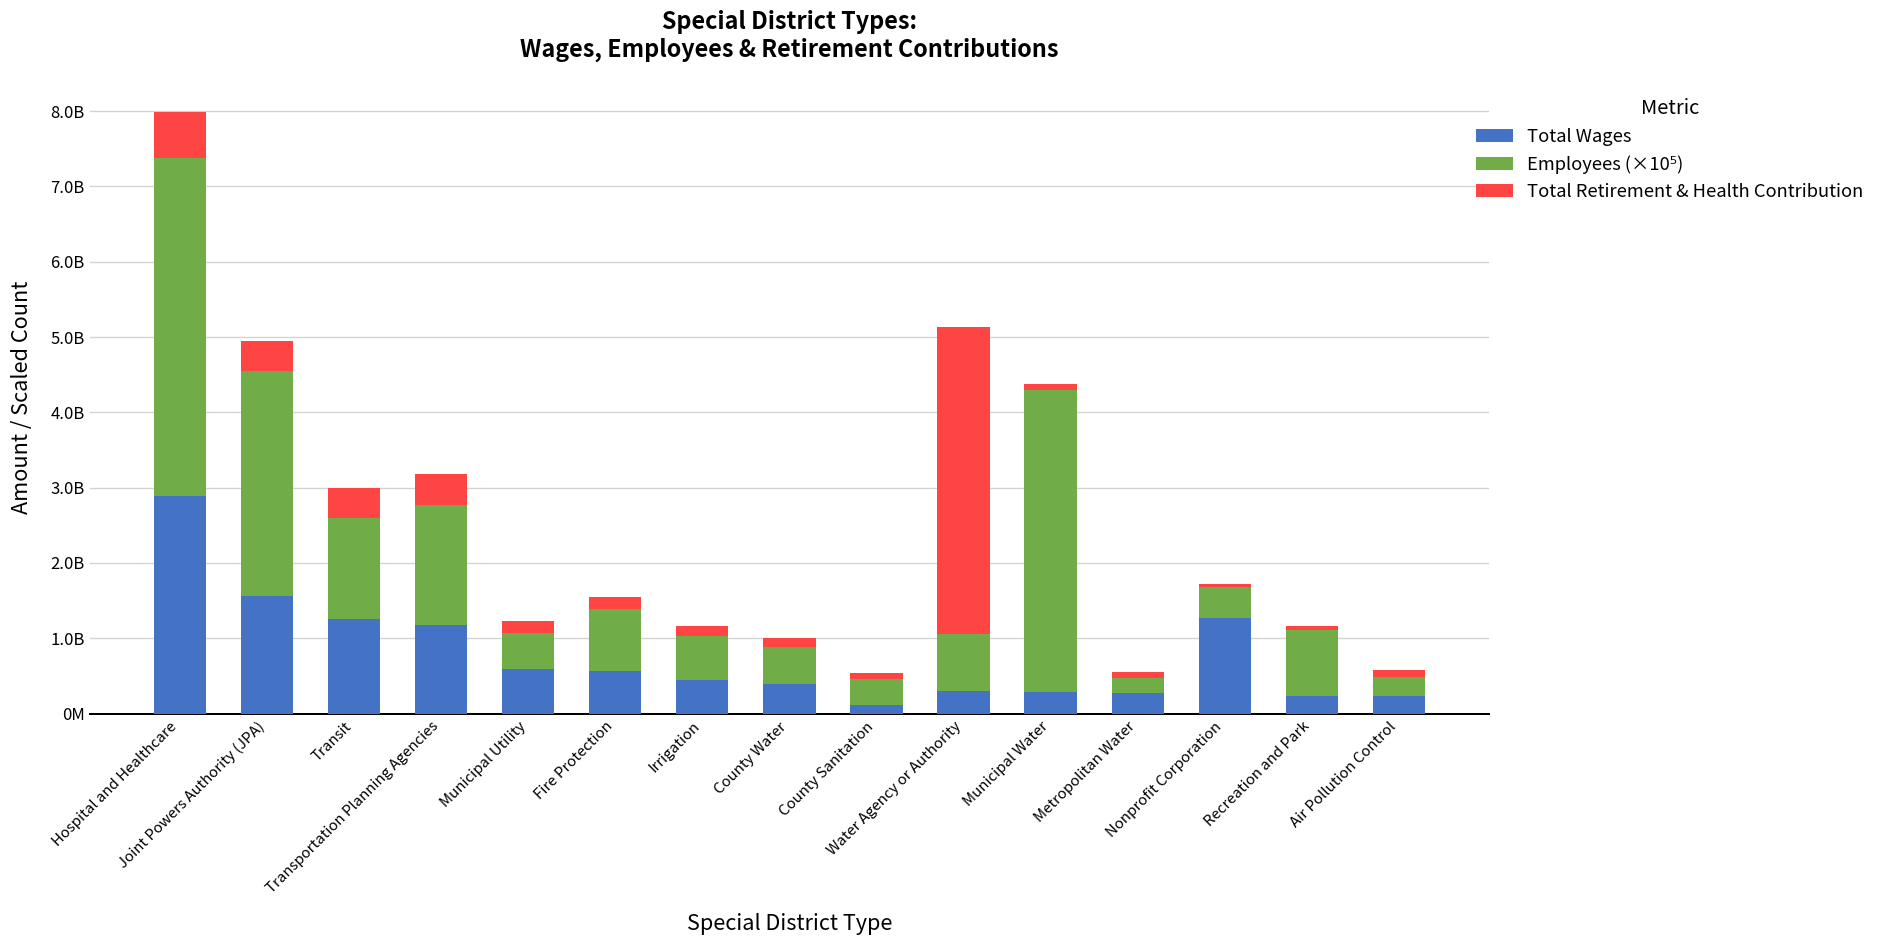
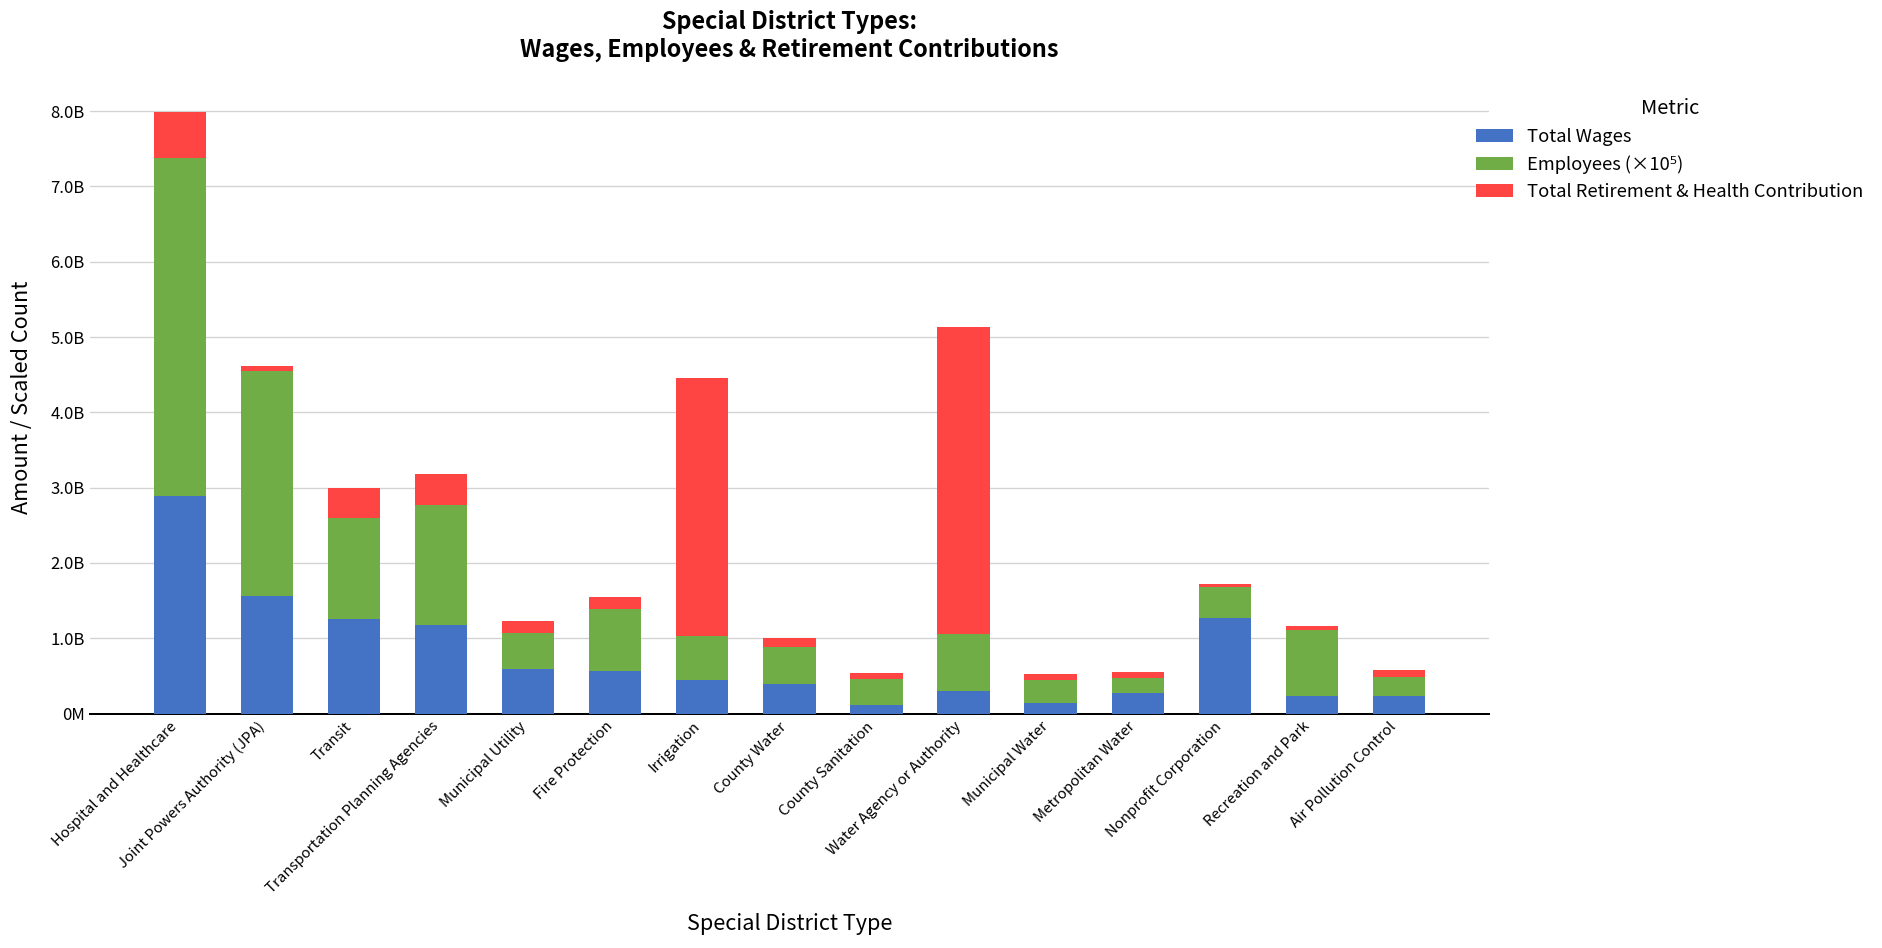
Total Retirement & Health Contribution, Joint Powers Authority (JPA): 400000000 -> 100000000
Total Retirement & Health Contribution, Irrigation: 100000000 -> 3400000000
Total Wages, Municipal Water: 300000000 -> 100000000
Employees (×10⁵), Municipal Water: 4000000000 -> 300000000
